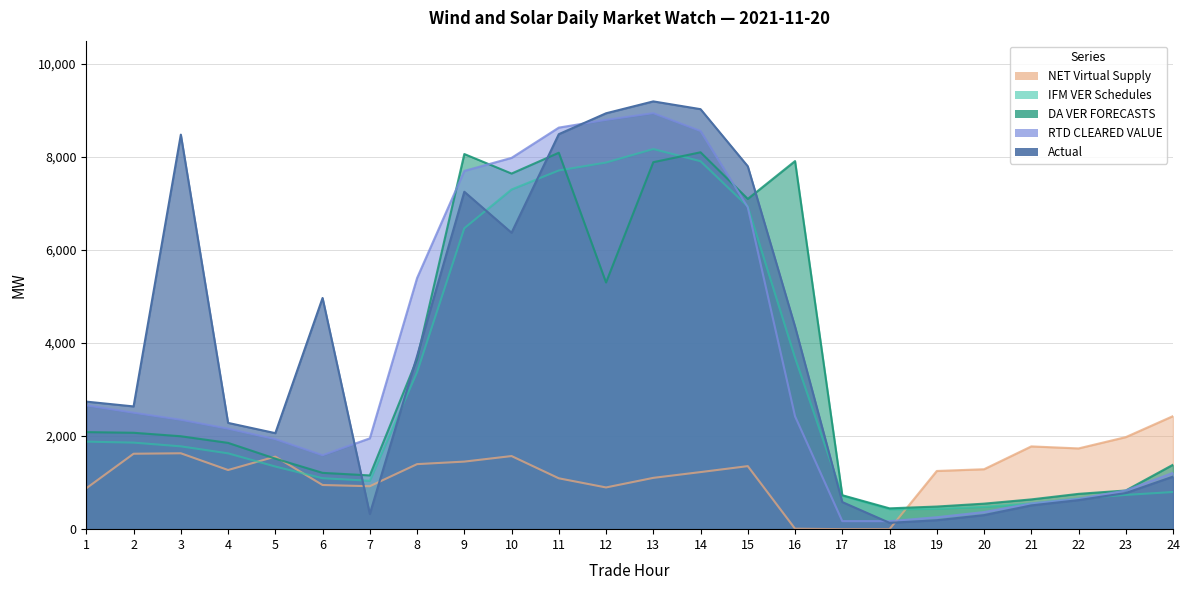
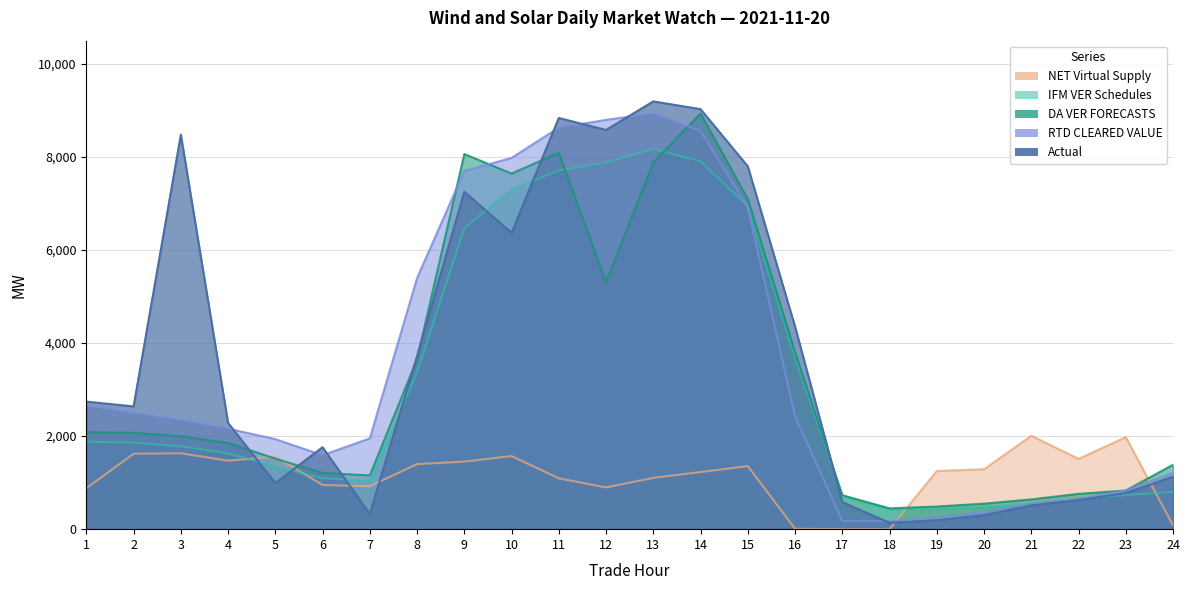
NET Virtual Supply, 4: 1,300 -> 1,500
Actual, 5: 2,100 -> 1,000
Actual, 6: 5,000 -> 1,800
Actual, 11: 8,500 -> 8,800
Actual, 12: 8,900 -> 8,600
DA VER FORECASTS, 14: 8,100 -> 8,900
DA VER FORECASTS, 16: 7,900 -> 3,800
NET Virtual Supply, 21: 1,800 -> 2,000
NET Virtual Supply, 22: 1,700 -> 1,500
NET Virtual Supply, 24: 2,400 -> 100
